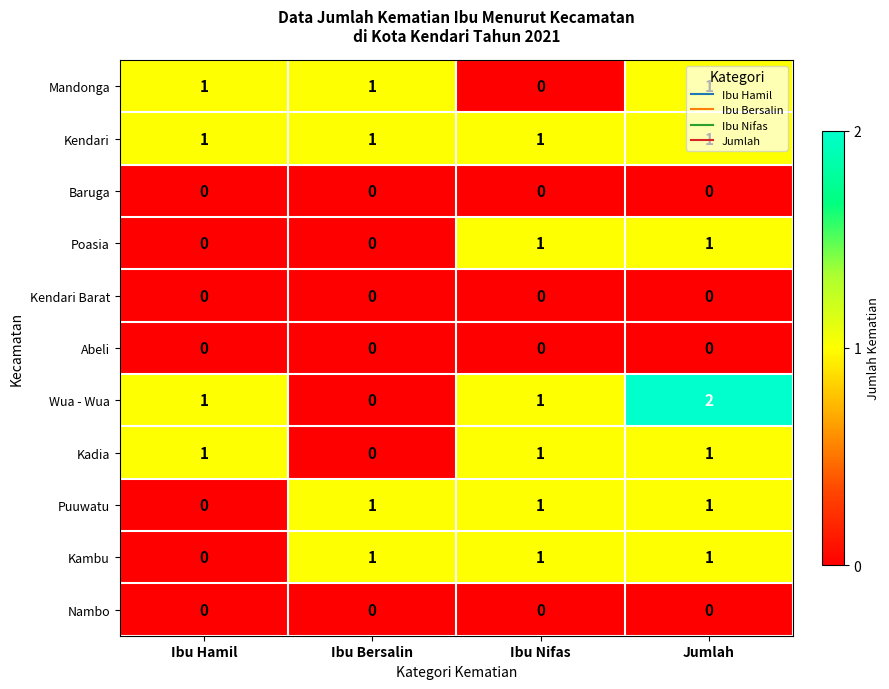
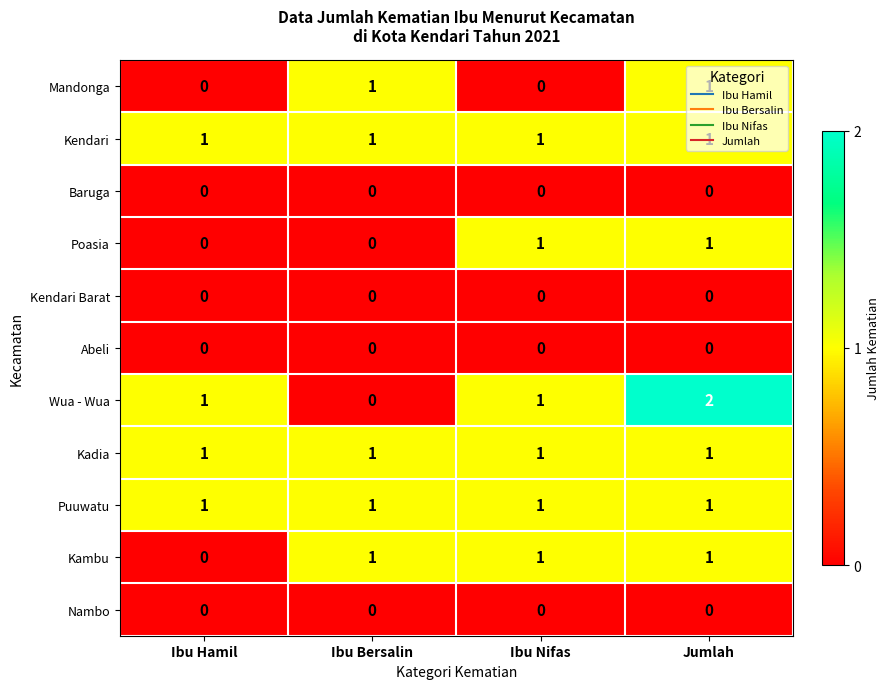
Mandonga, Ibu Hamil: 1 -> 0
Kadia, Ibu Bersalin: 0 -> 1
Puuwatu, Ibu Hamil: 0 -> 1
